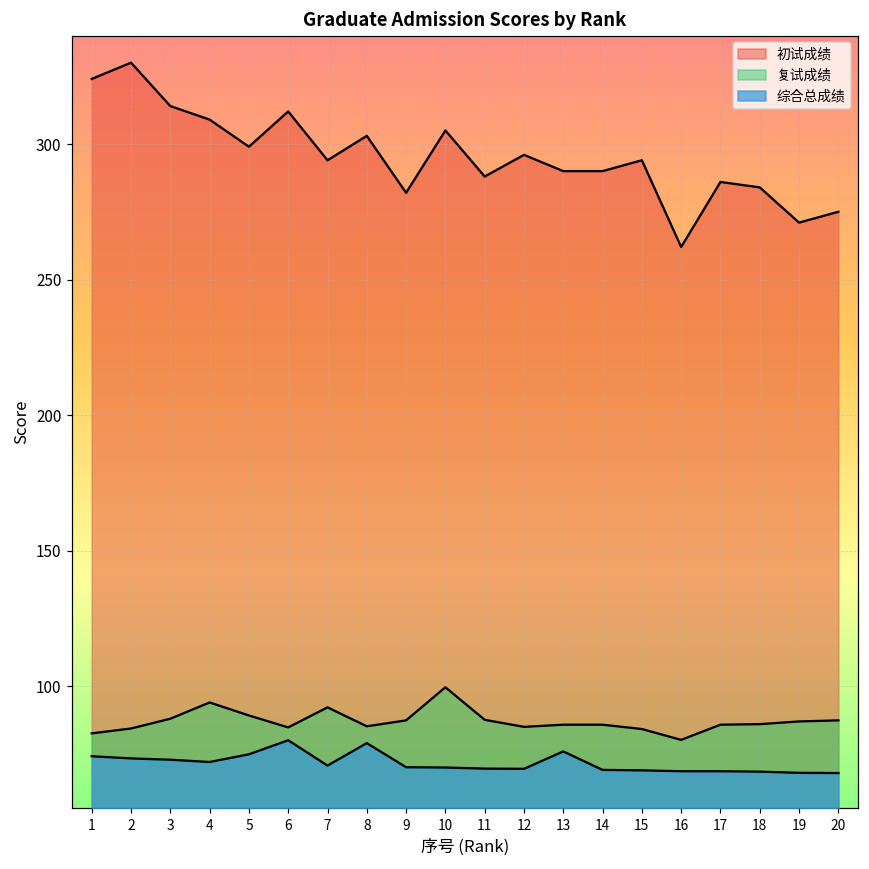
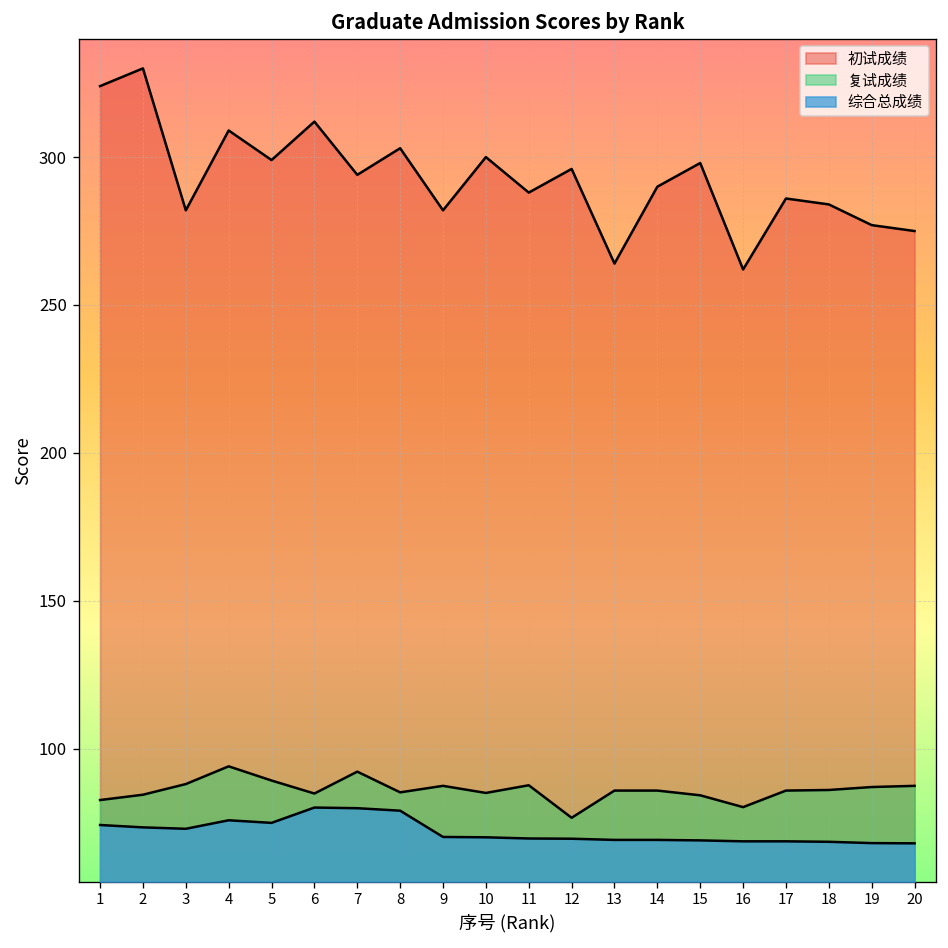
初试成绩, 3: 314 -> 282
综合总成绩, 4: 72 -> 76
综合总成绩, 7: 71 -> 80
初试成绩, 10: 305 -> 300
复试成绩, 10: 100 -> 85
复试成绩, 12: 85 -> 77
初试成绩, 13: 290 -> 264
综合总成绩, 13: 76 -> 69
初试成绩, 15: 294 -> 298
初试成绩, 19: 271 -> 277
